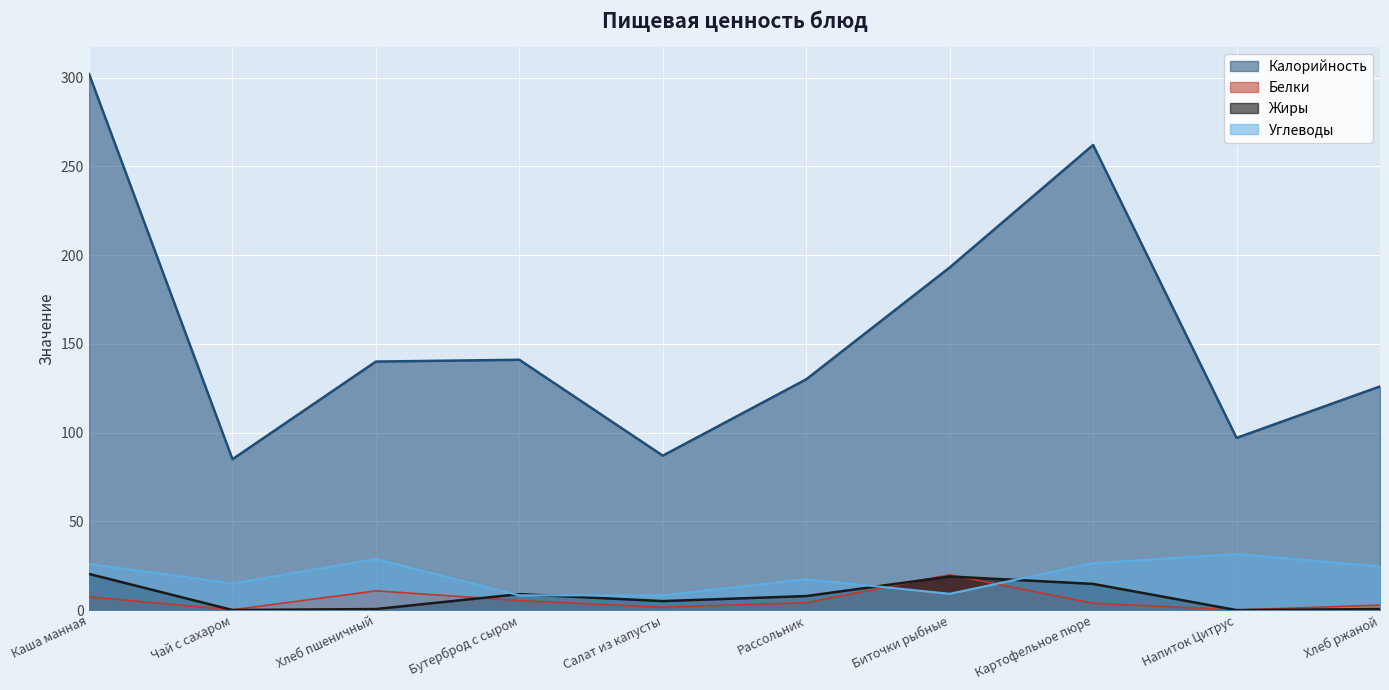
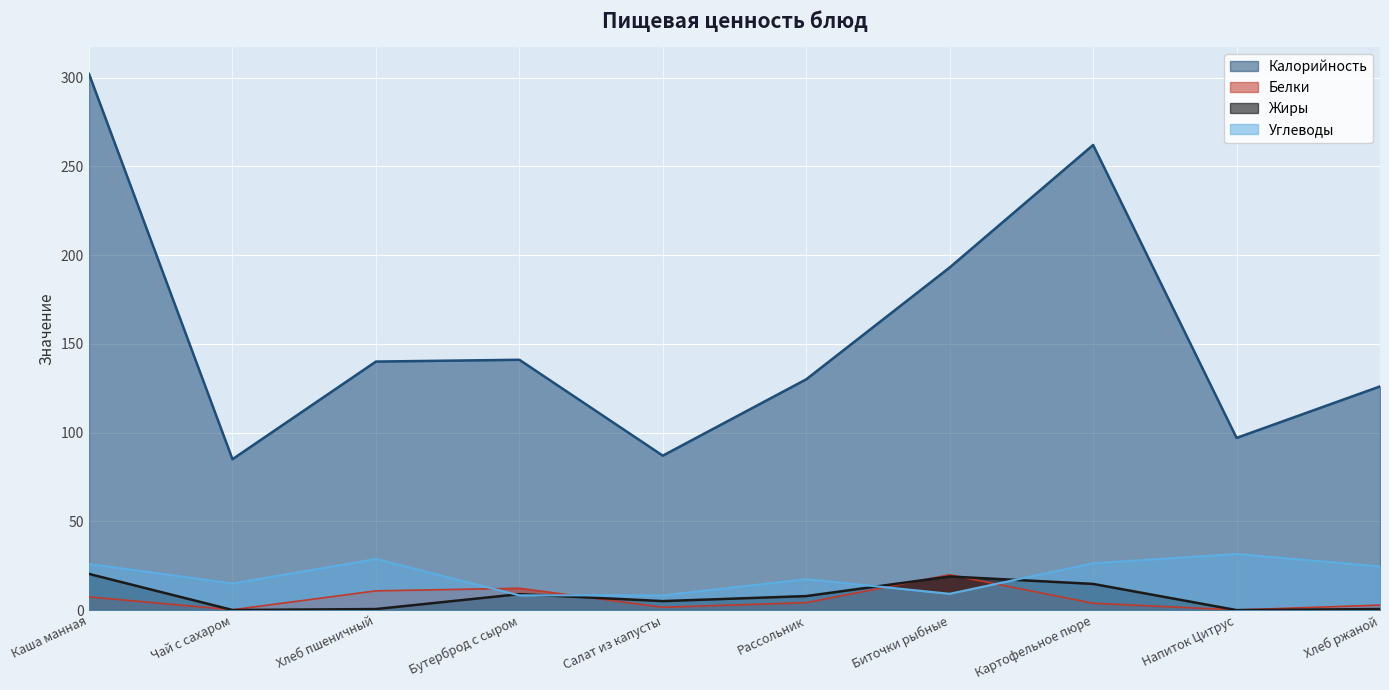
Белки, Бутерброд с сыром: 5 -> 12
